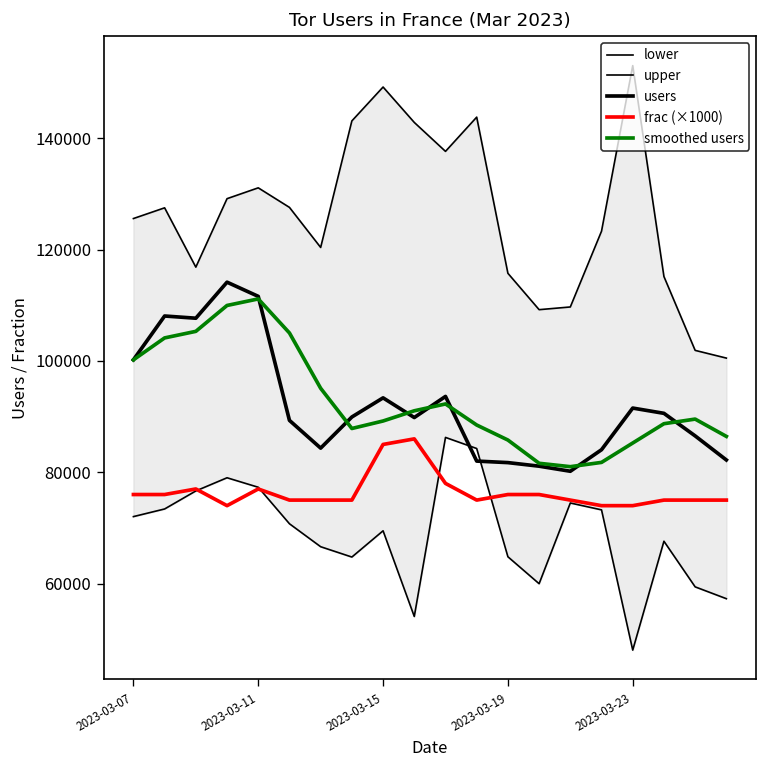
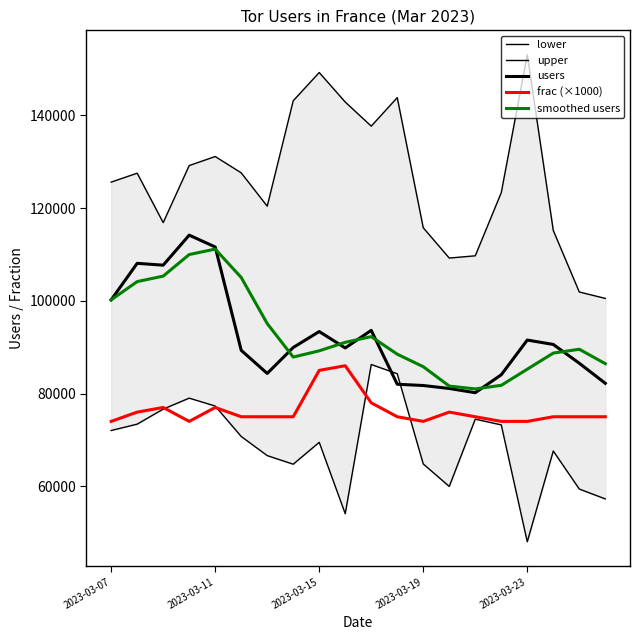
frac (×1000), 2023-03-07: 76000 -> 74000
frac (×1000), 2023-03-19: 76000 -> 74000
